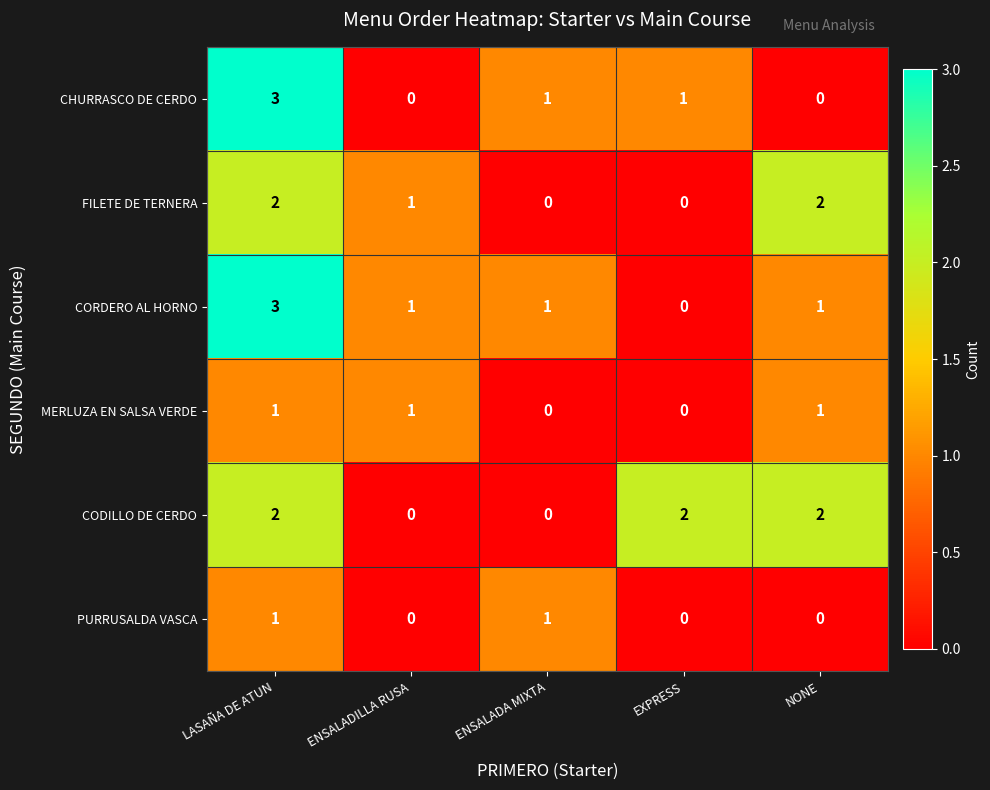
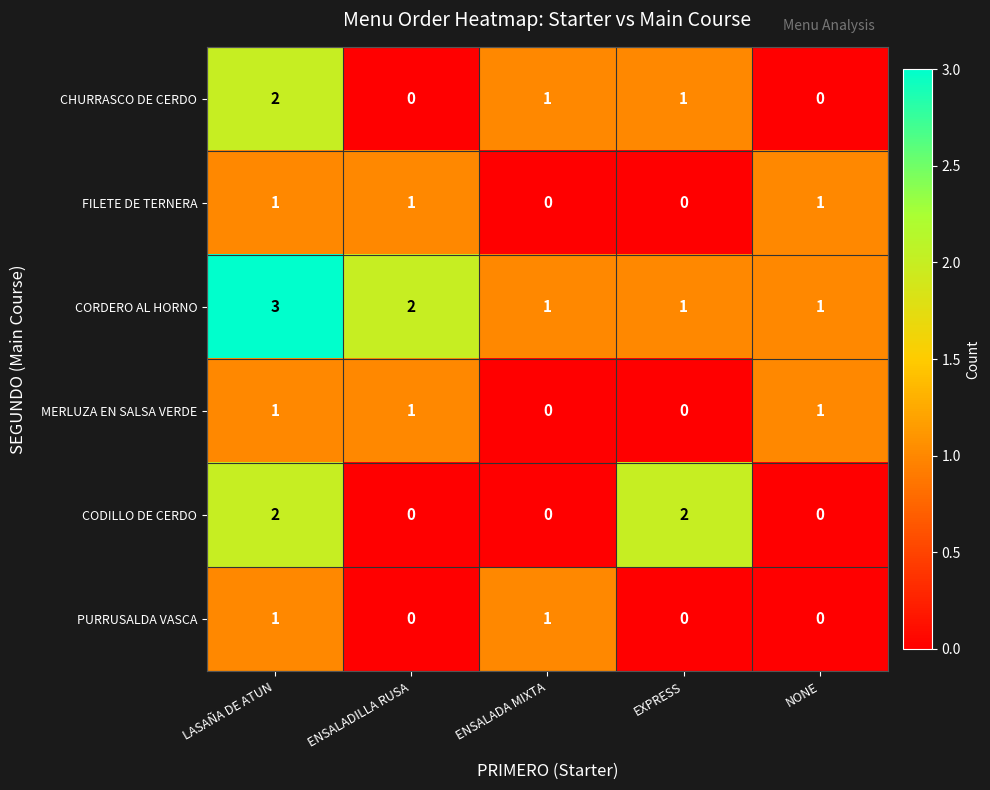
CHURRASCO DE CERDO, LASAÑA DE ATUN: 3 -> 2
FILETE DE TERNERA, LASAÑA DE ATUN: 2 -> 1
FILETE DE TERNERA, NONE: 2 -> 1
CORDERO AL HORNO, ENSALADILLA RUSA: 1 -> 2
CORDERO AL HORNO, EXPRESS: 0 -> 1
CODILLO DE CERDO, NONE: 2 -> 0
